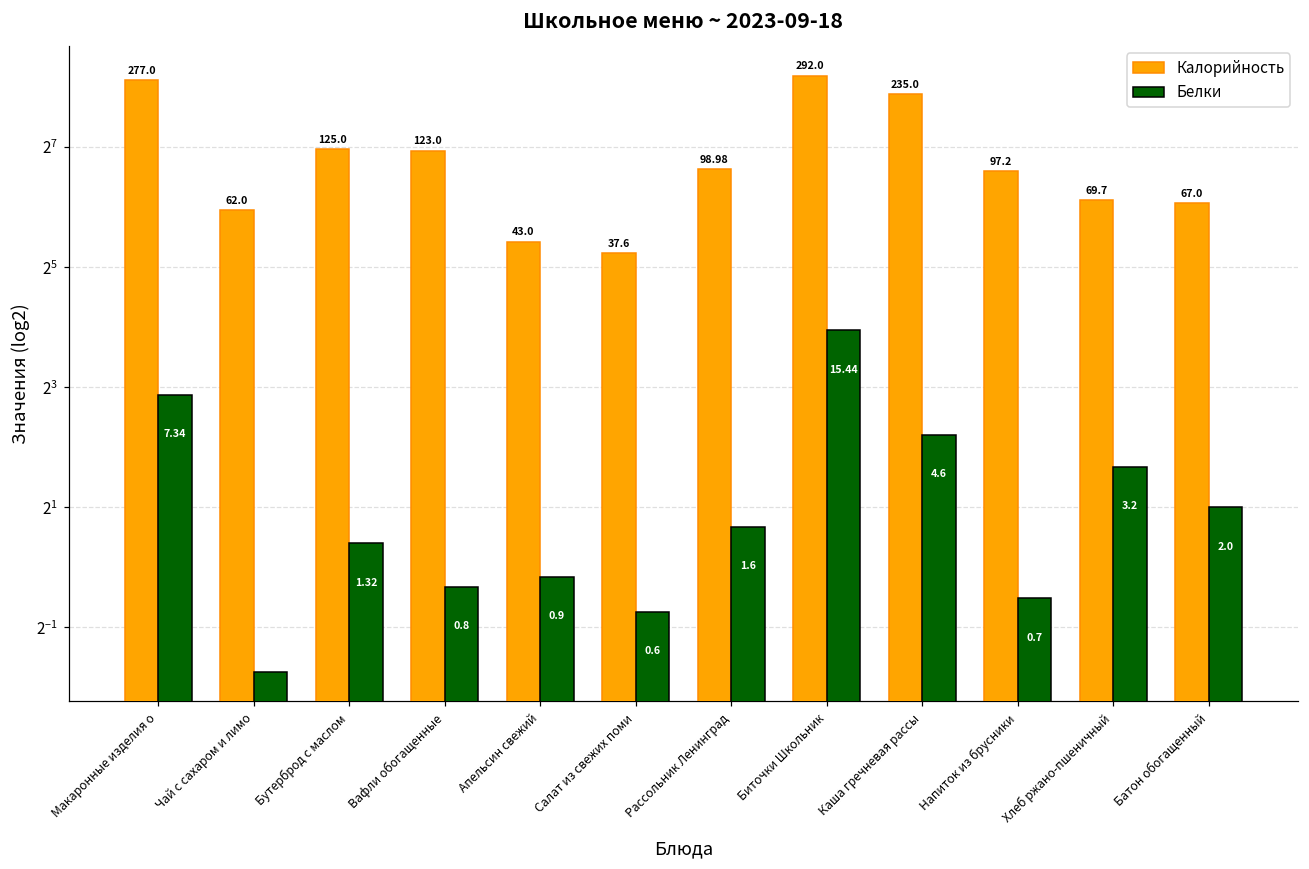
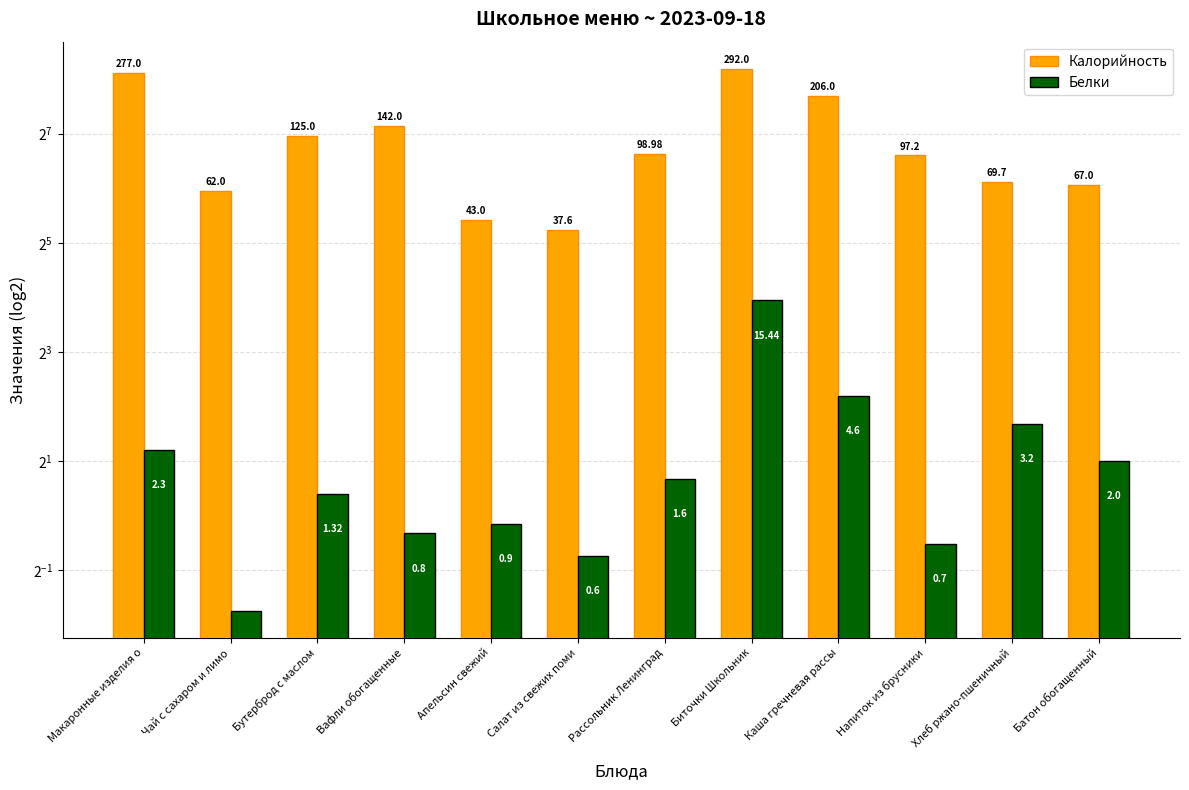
Белки, Макаронные изделия о: 7.34 -> 2.3
Калорийность, Вафли обогащенные: 123.0 -> 142.0
Калорийность, Каша гречневая рассы: 235.0 -> 206.0
